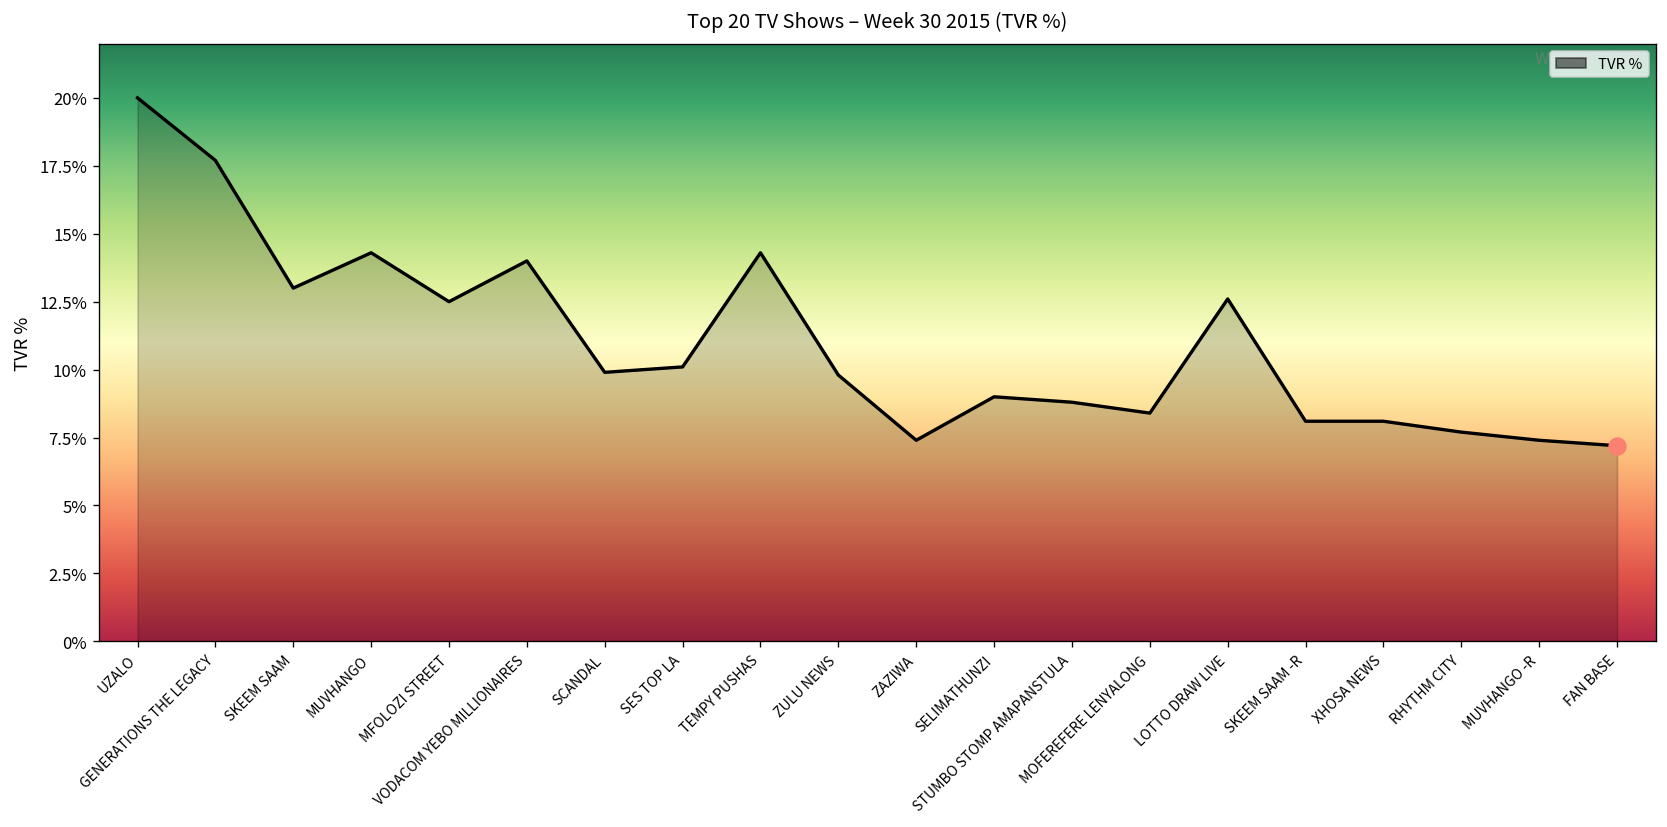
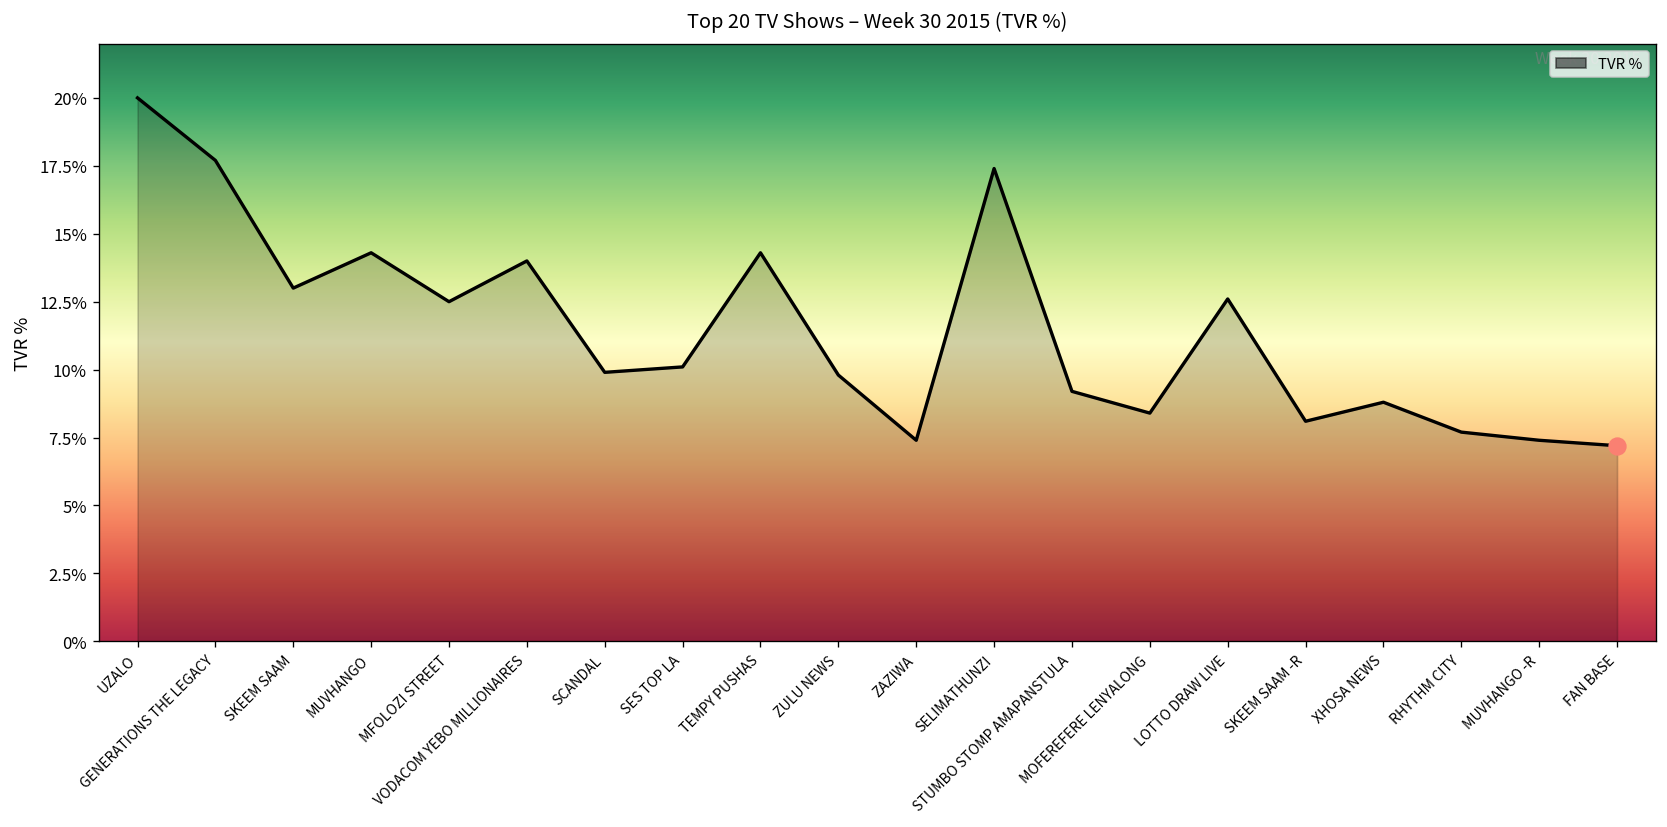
TVR %, SELIMATHUNZI: 9.0% -> 17.4%
TVR %, STUMBO STOMP AMAPANSTULA: 8.8% -> 9.2%
TVR %, XHOSA NEWS: 8.1% -> 8.8%
